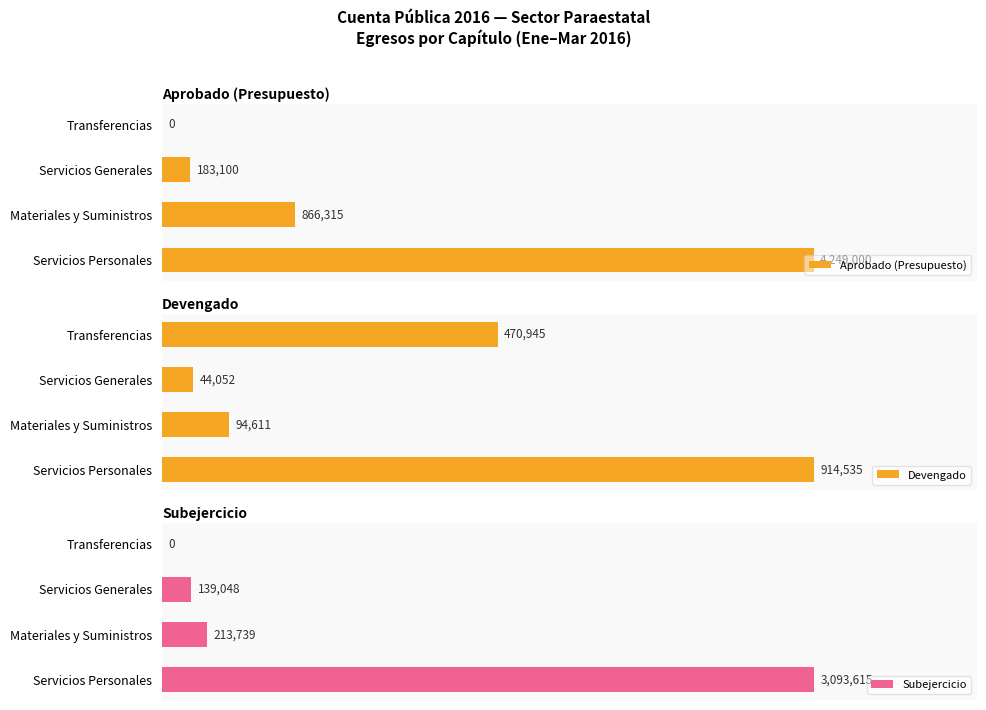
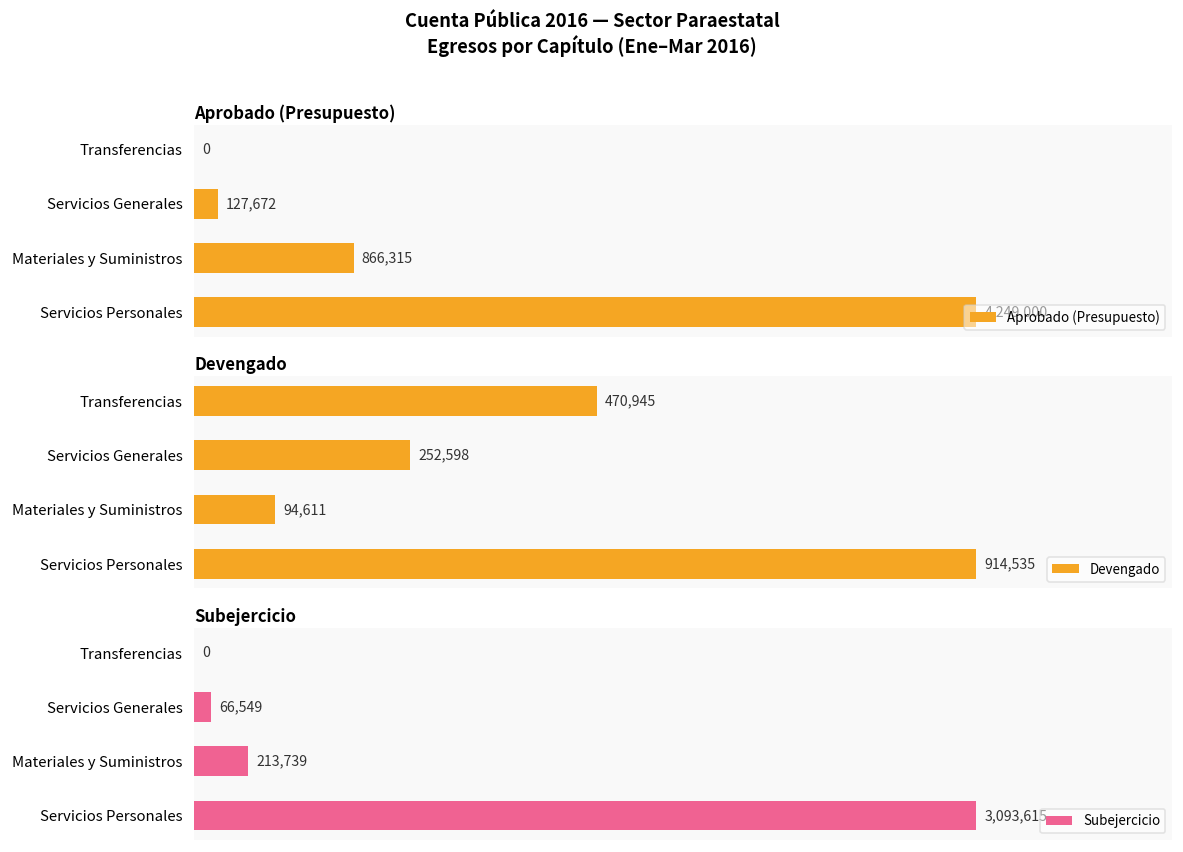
Aprobado (Presupuesto), Servicios Generales: 183,100 -> 127,672
Devengado, Servicios Generales: 44,052 -> 252,598
Subejercicio, Servicios Generales: 139,048 -> 66,549
